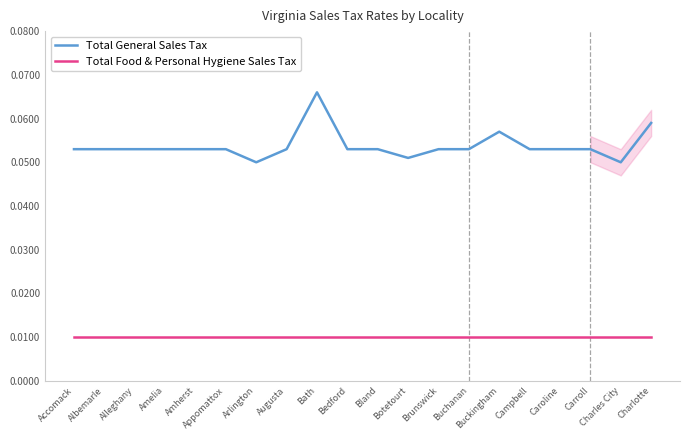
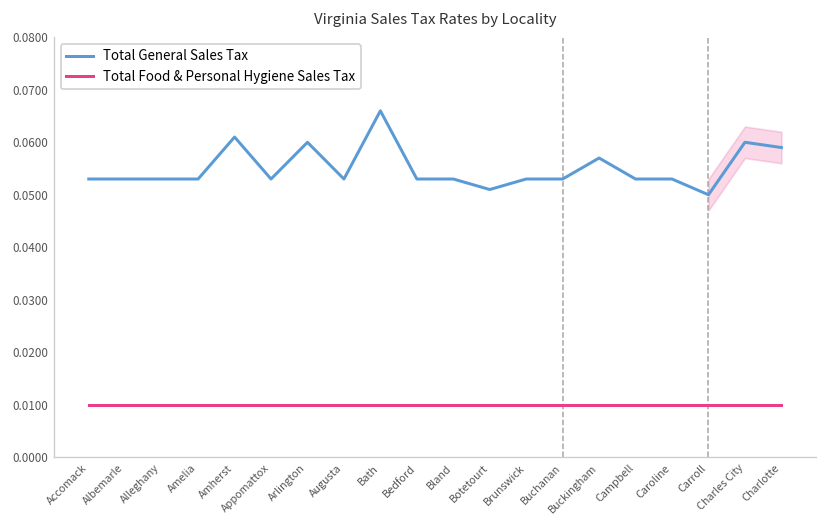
Total General Sales Tax, Amherst: 0.053 -> 0.061
Total General Sales Tax, Arlington: 0.05 -> 0.06
Total General Sales Tax, Carroll: 0.053 -> 0.050
Total General Sales Tax, Charles City: 0.05 -> 0.06
